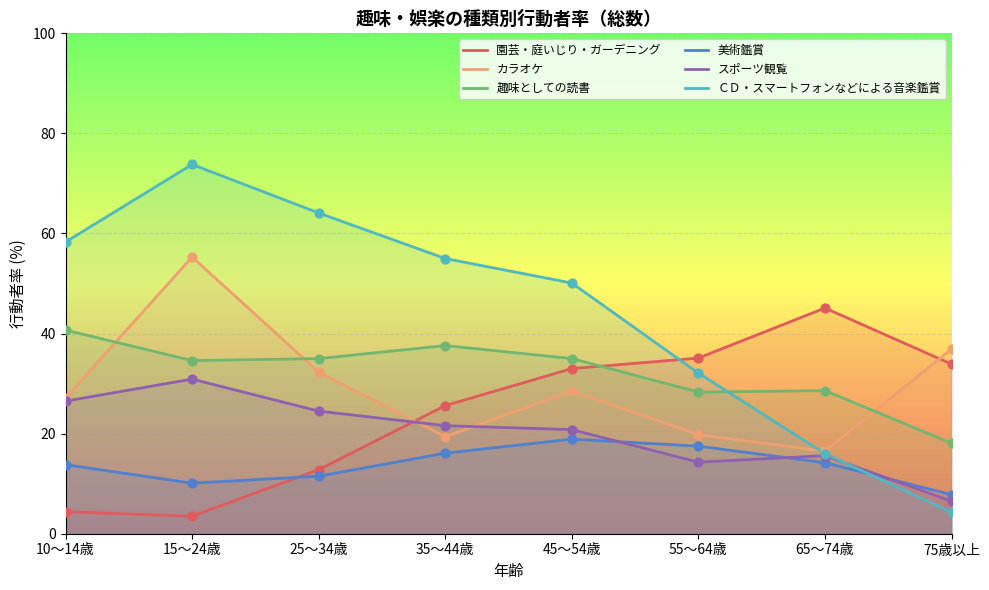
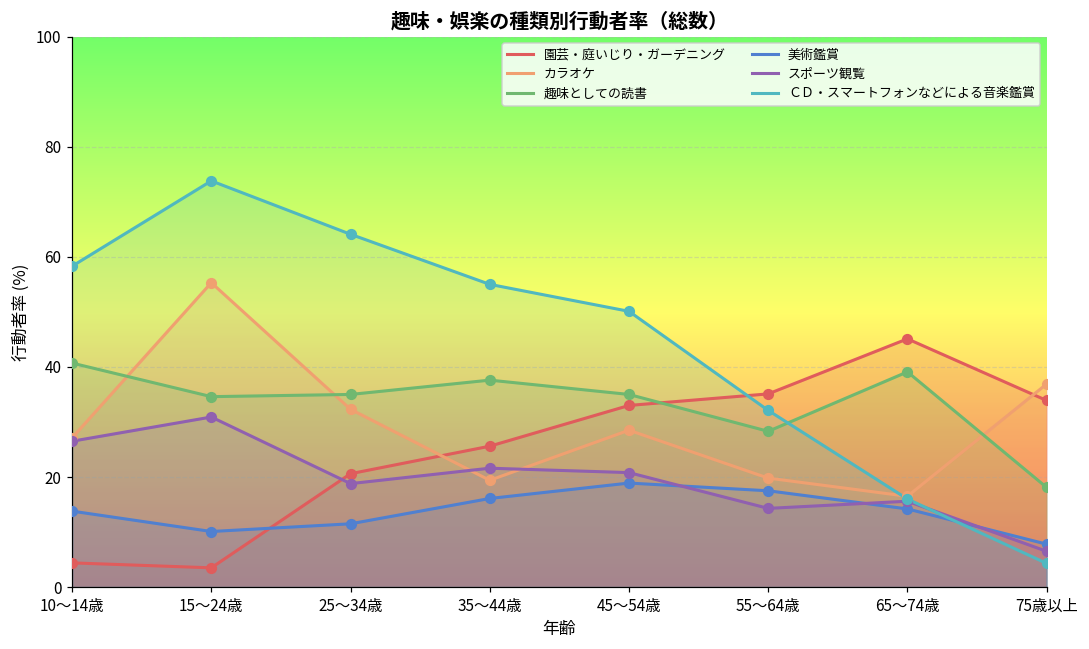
園芸・庭いじり・ガーデニング, 25～34歳: 13 -> 21
スポーツ観覧, 25～34歳: 25 -> 19
趣味としての読書, 65～74歳: 29 -> 39
